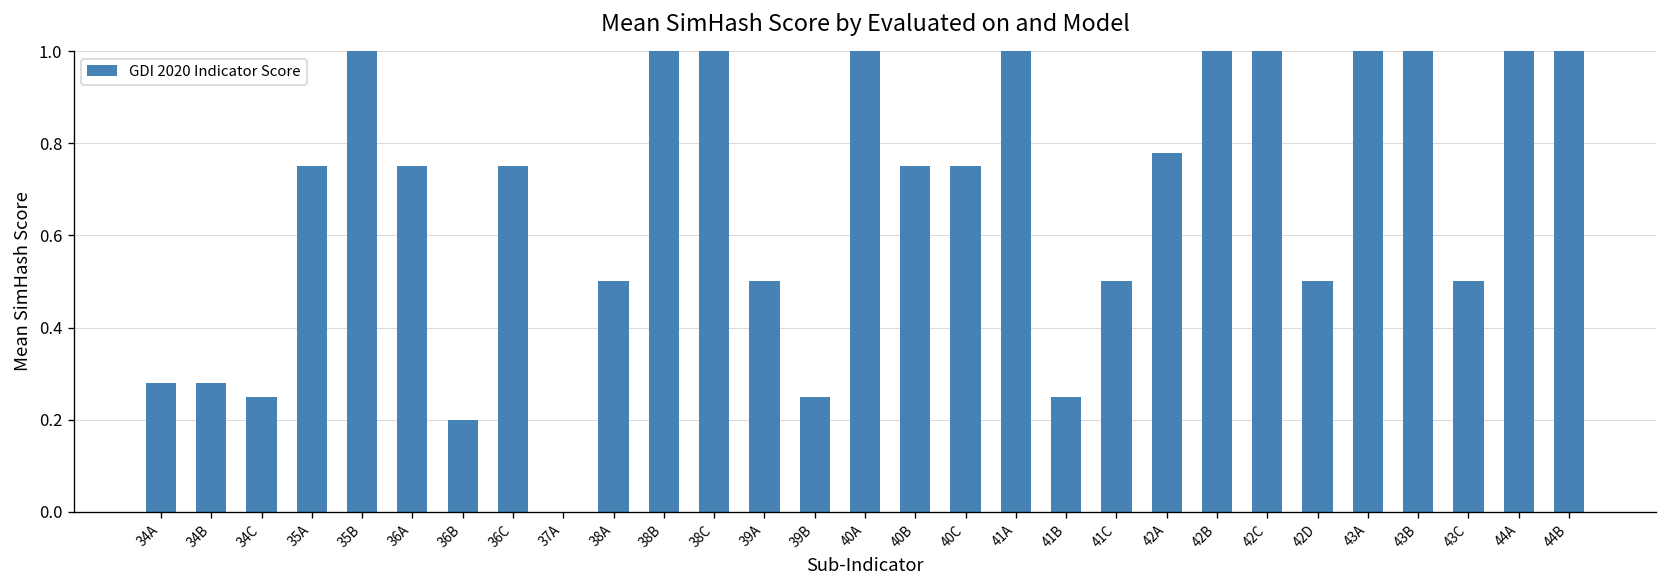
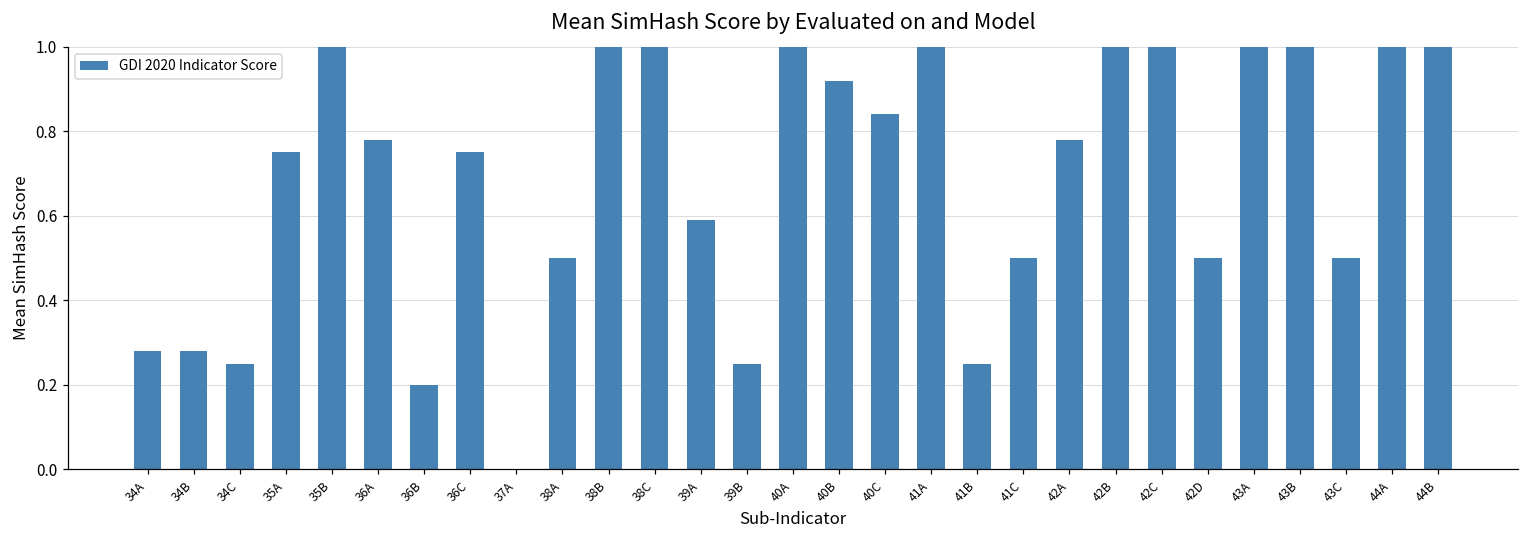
36A: 0.75 -> 0.78
39A: 0.50 -> 0.59
40B: 0.75 -> 0.92
40C: 0.75 -> 0.84
